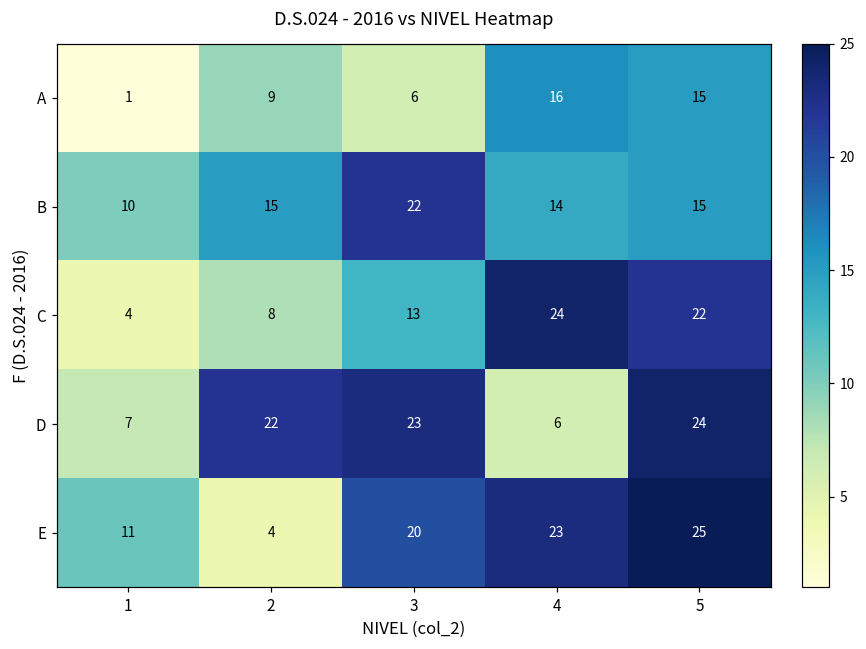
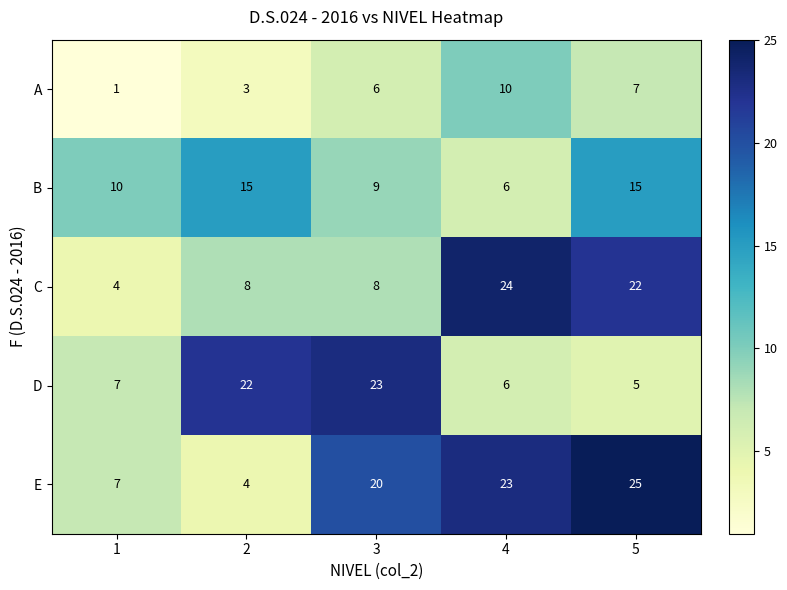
A, 2: 9 -> 3
A, 4: 16 -> 10
A, 5: 15 -> 7
B, 3: 22 -> 9
B, 4: 14 -> 6
C, 3: 13 -> 8
D, 5: 24 -> 5
E, 1: 11 -> 7
